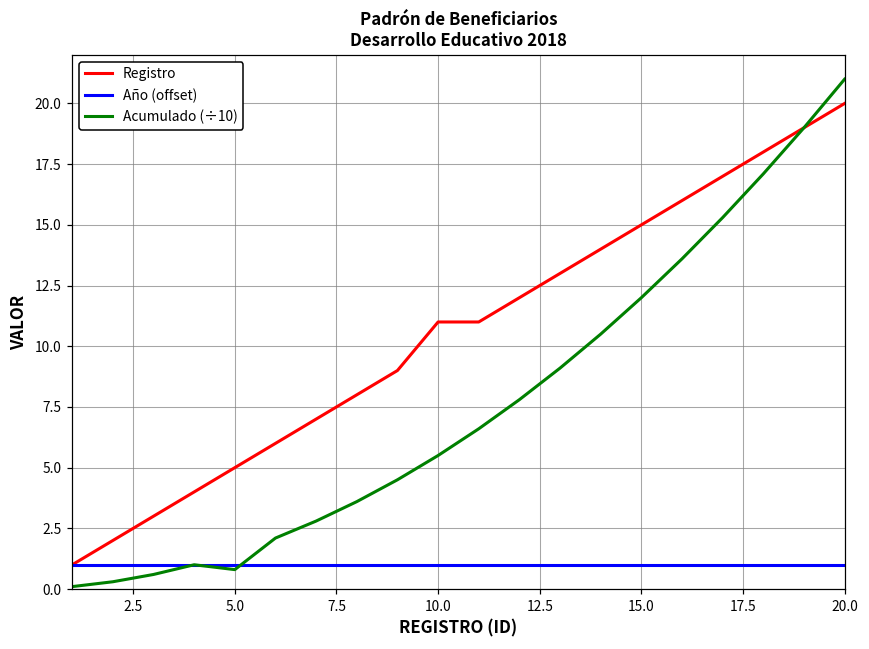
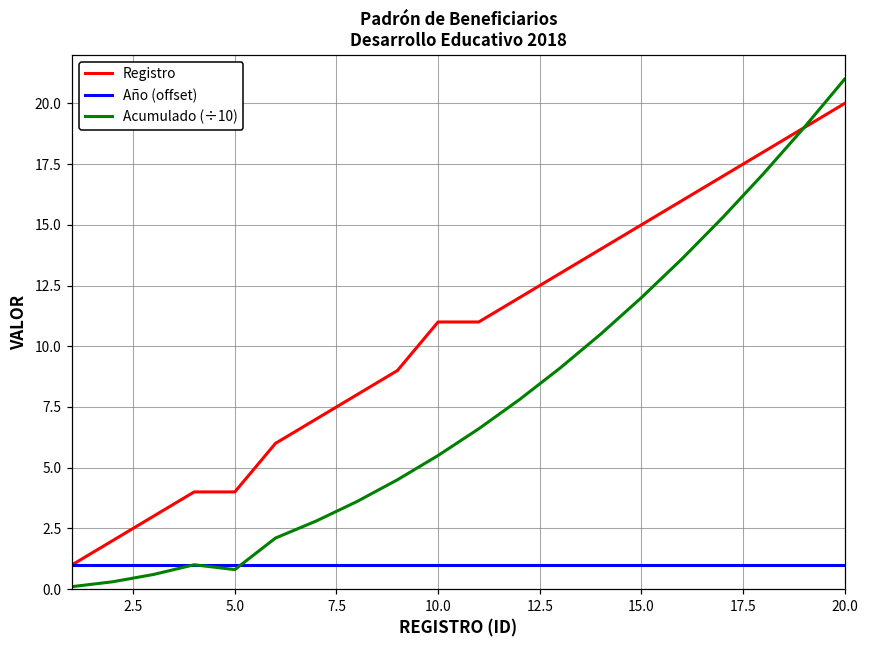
Registro, 5.0: 5 -> 4
